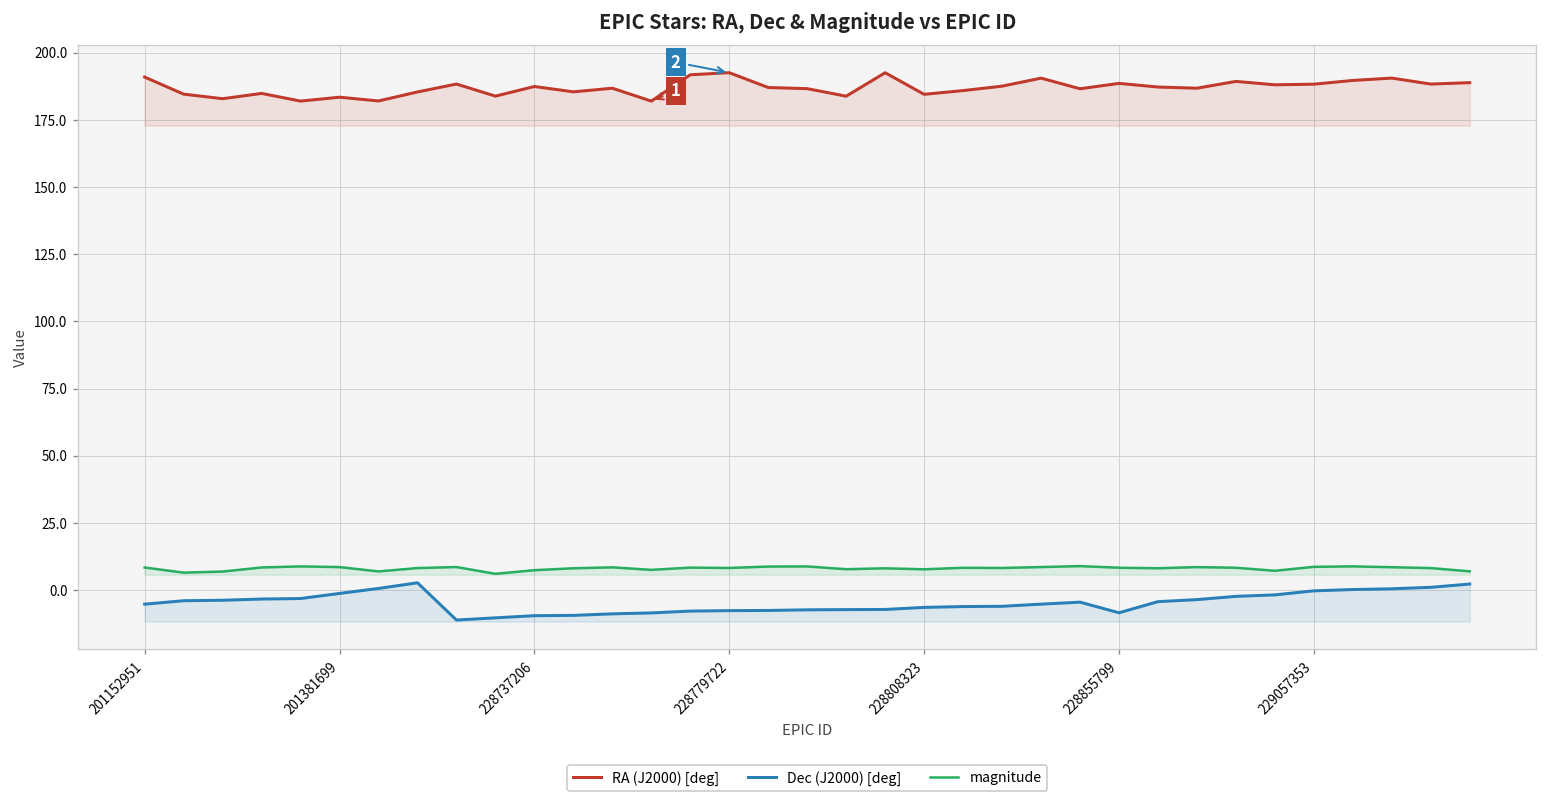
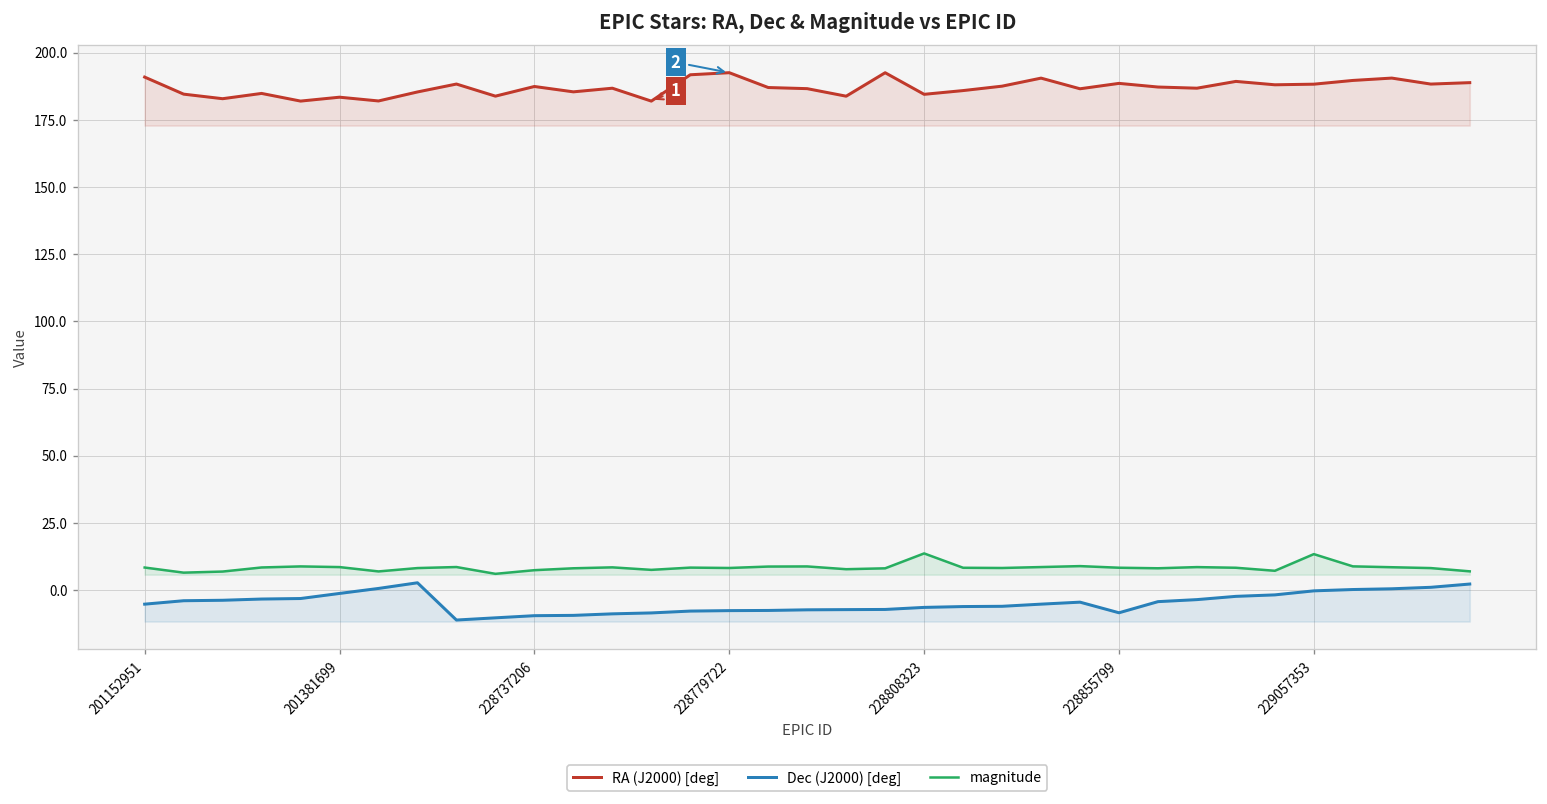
magnitude, 228808323: 8 -> 14
magnitude, 229057353: 9 -> 13
